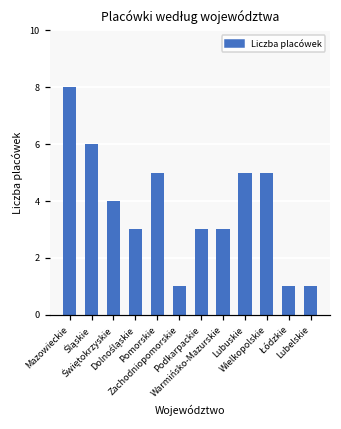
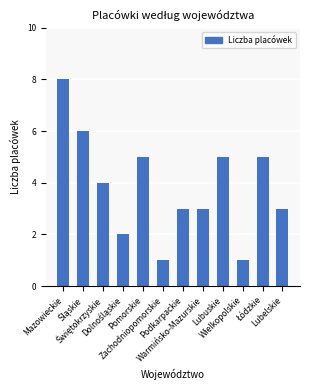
Dolnośląskie: 3 -> 2
Wielkopolskie: 5 -> 1
Łódzkie: 1 -> 5
Lubelskie: 1 -> 3
